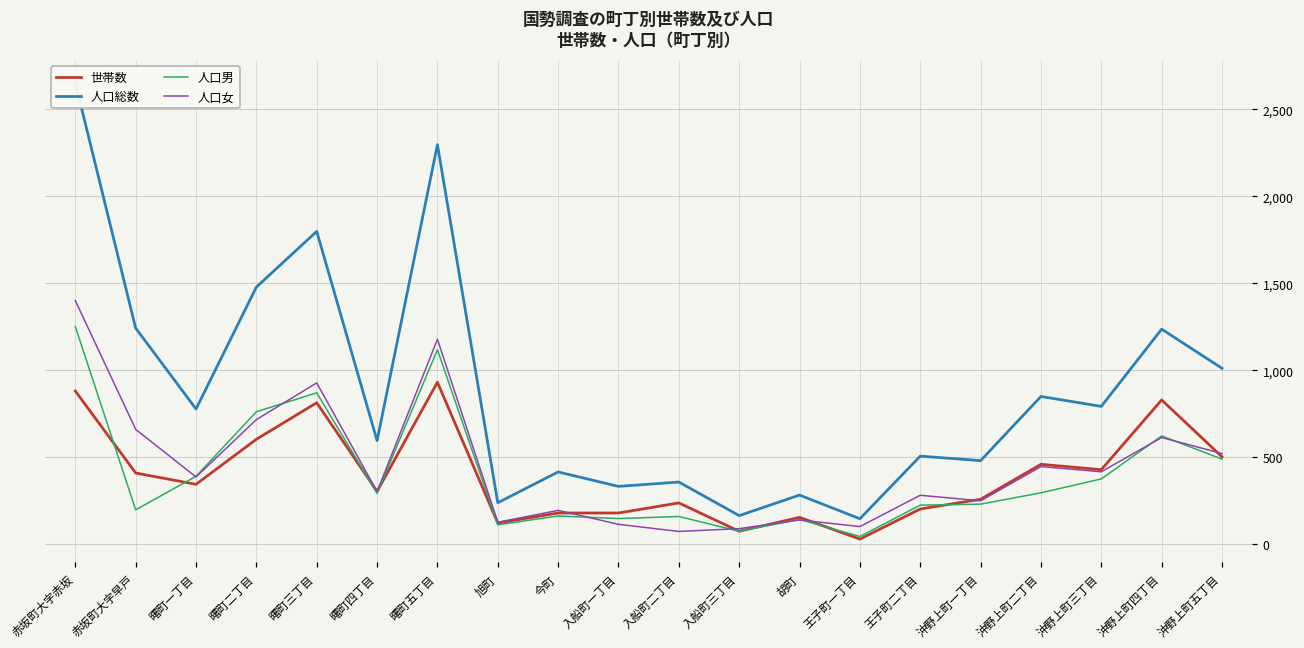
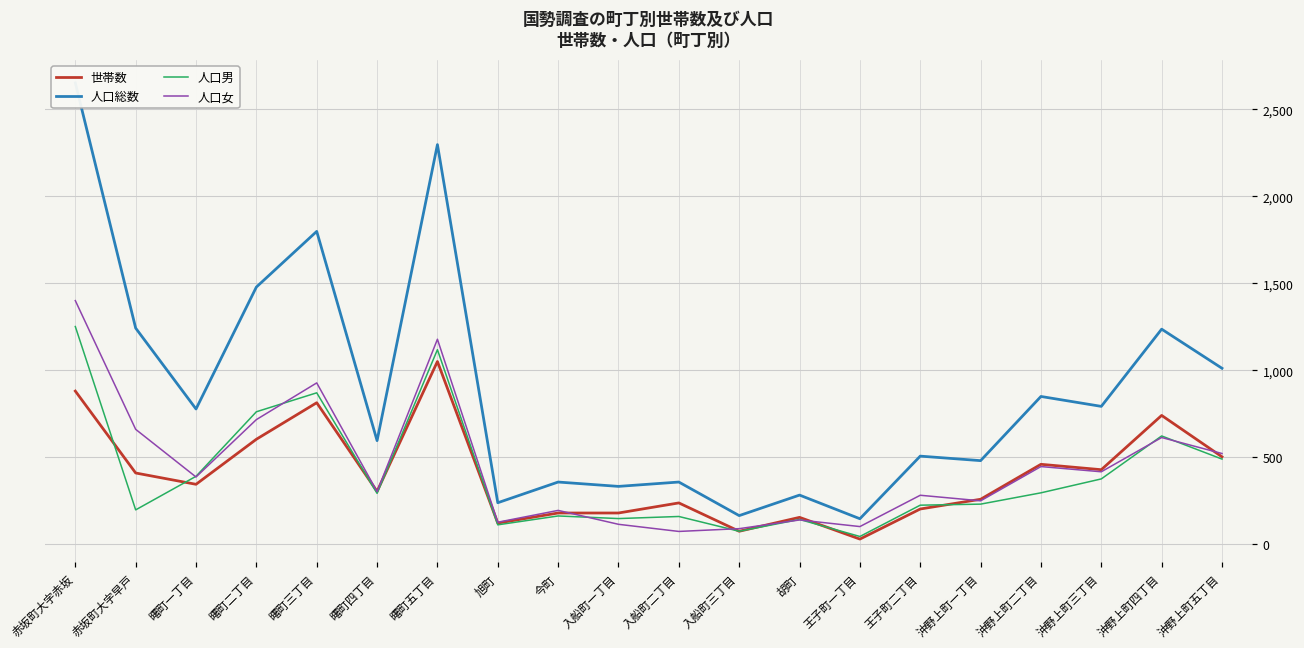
世帯数, 曙町五丁目: 930 -> 1,050
人口総数, 今町: 420 -> 360
世帯数, 沖野上町四丁目: 830 -> 740
